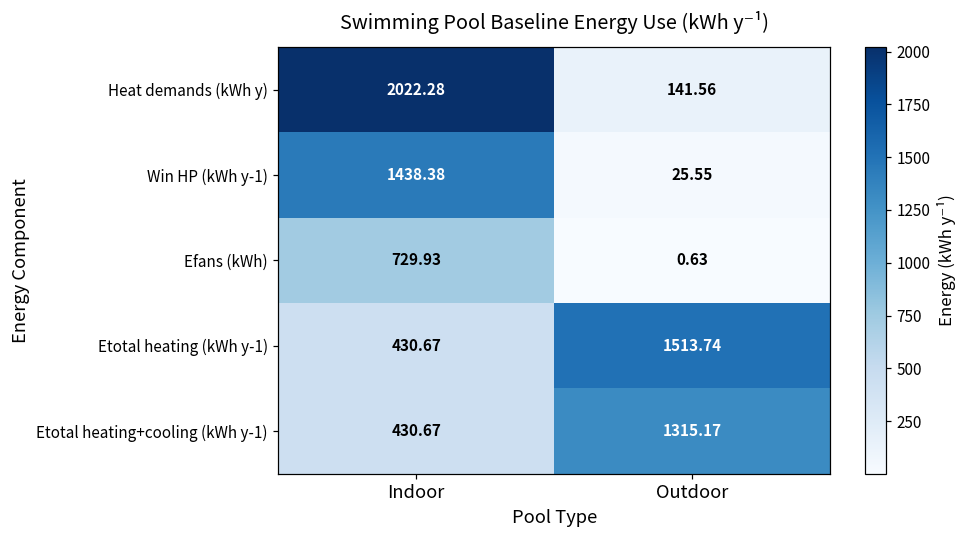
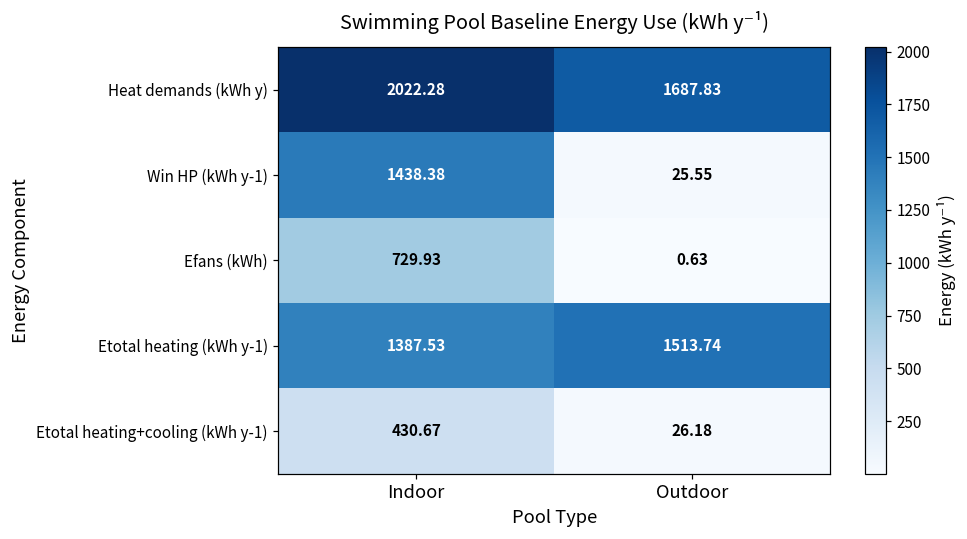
Heat demands (kWh y), Outdoor: 141.56 -> 1687.83
Etotal heating (kWh y-1), Indoor: 430.67 -> 1387.53
Etotal heating+cooling (kWh y-1), Outdoor: 1315.17 -> 26.18
